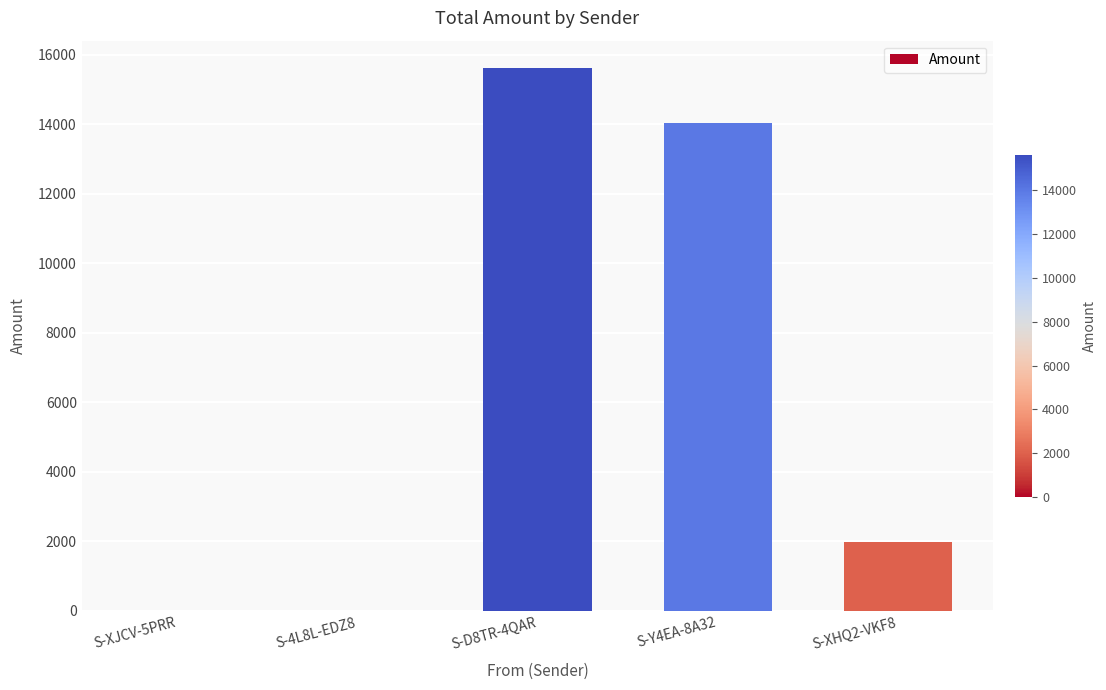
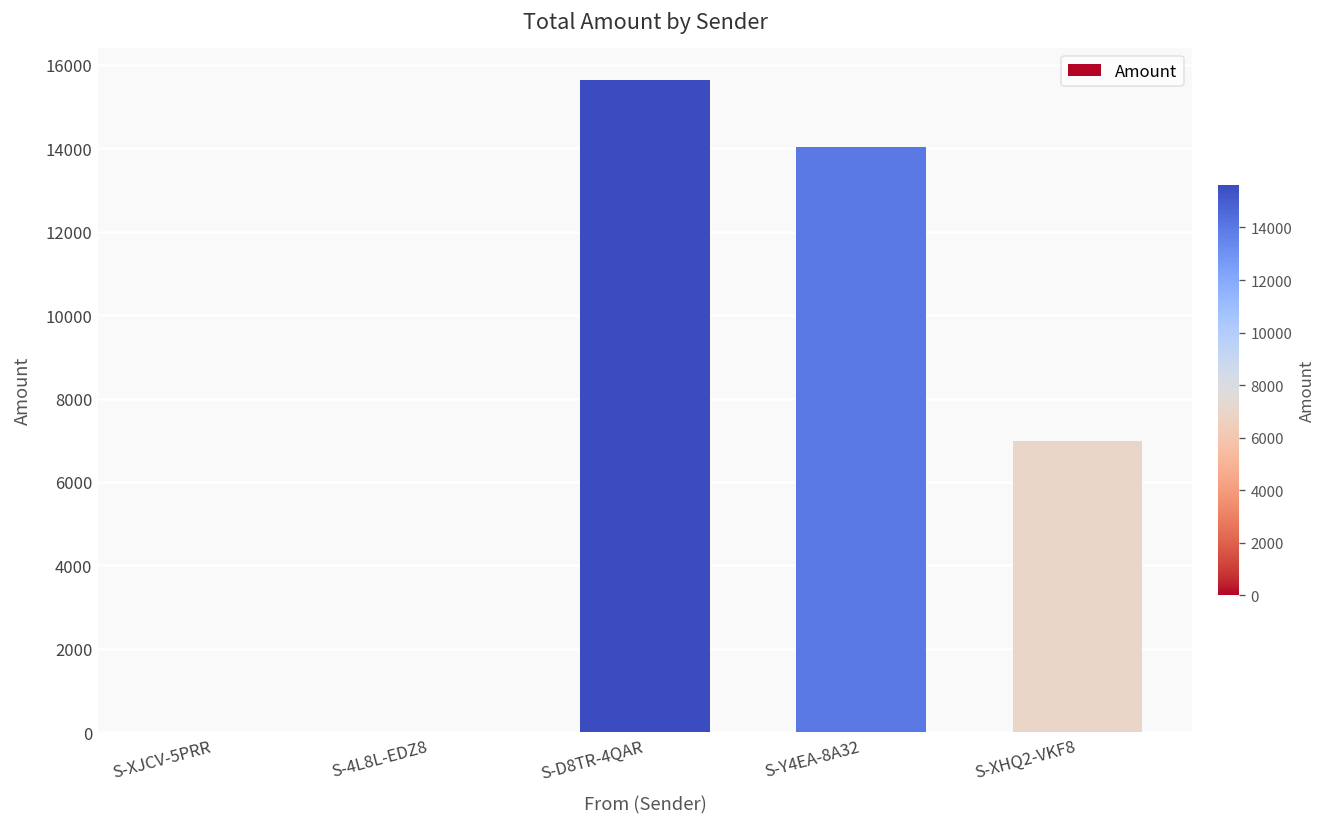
S-XHQ2-VKF8: 2000 -> 7000
